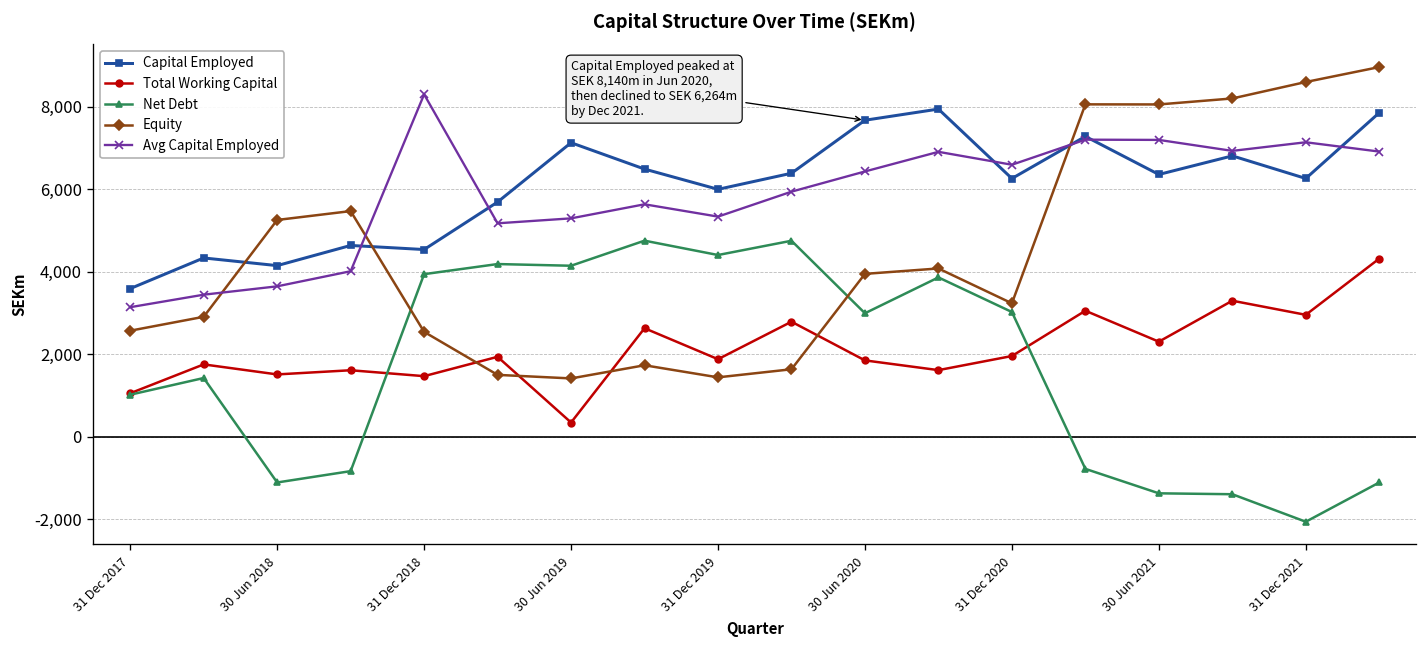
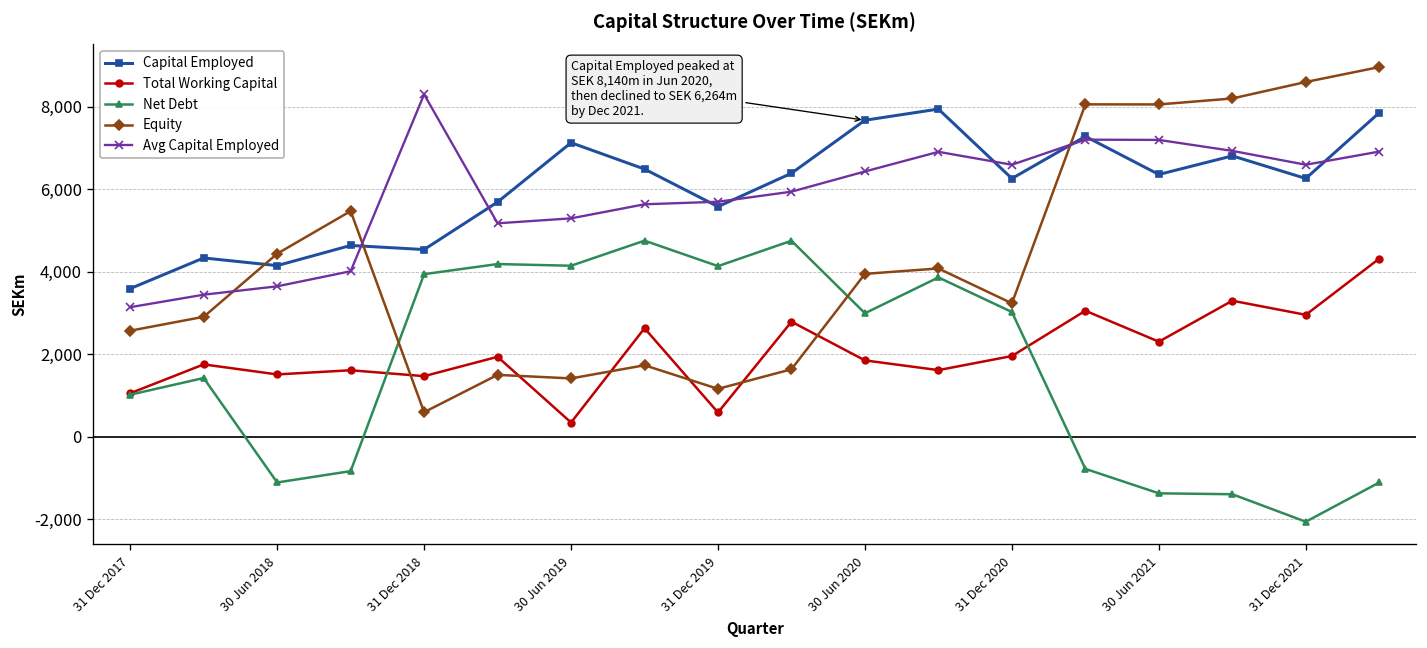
Equity, 30 Jun 2018: 5,300 -> 4,400
Equity, 31 Dec 2018: 2,500 -> 600
Capital Employed, 31 Dec 2019: 6,000 -> 5,600
Total Working Capital, 31 Dec 2019: 1,900 -> 600
Net Debt, 31 Dec 2019: 4,400 -> 4,100
Equity, 31 Dec 2019: 1,400 -> 1,200
Avg Capital Employed, 31 Dec 2019: 5,300 -> 5,700
Avg Capital Employed, 31 Dec 2021: 7,100 -> 6,600
